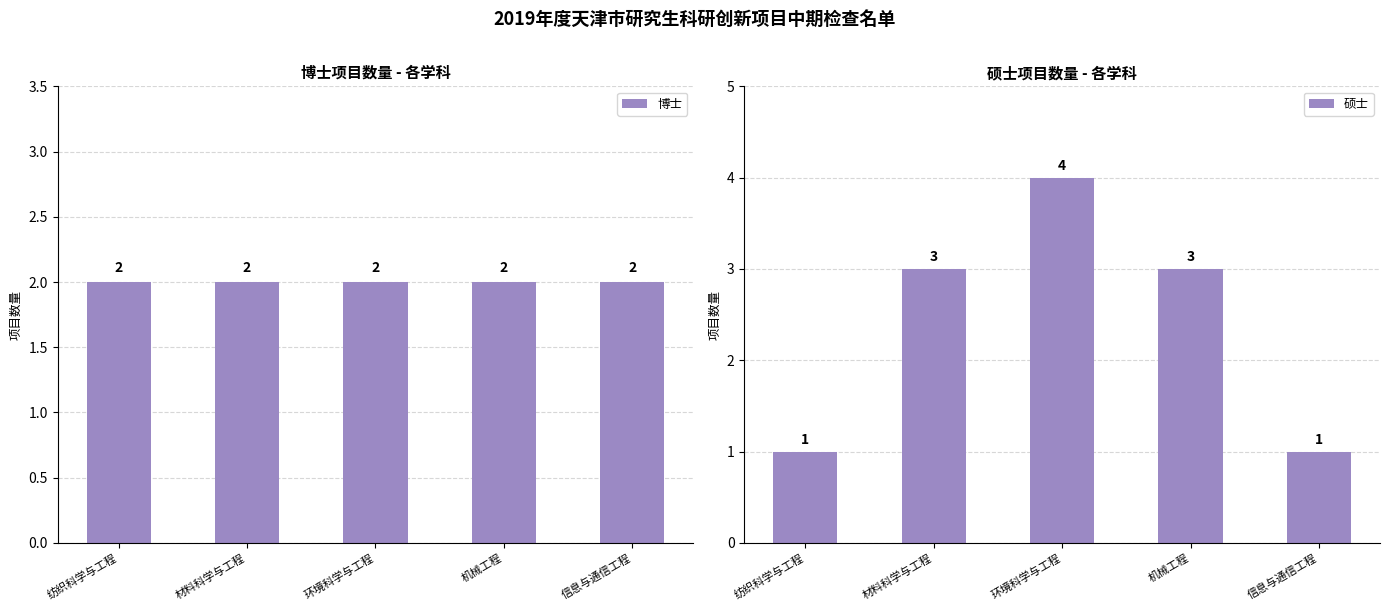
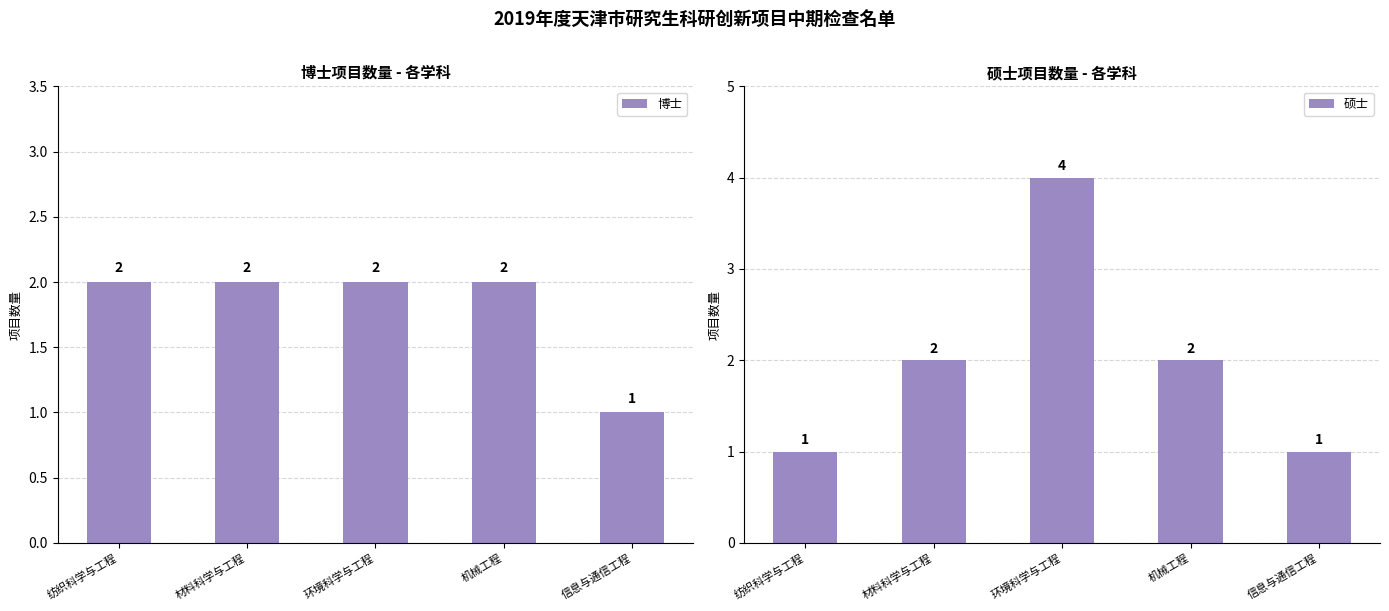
博士项目数量 - 各学科, 信息与通信工程: 2 -> 1
硕士项目数量 - 各学科, 材料科学与工程: 3 -> 2
硕士项目数量 - 各学科, 机械工程: 3 -> 2
